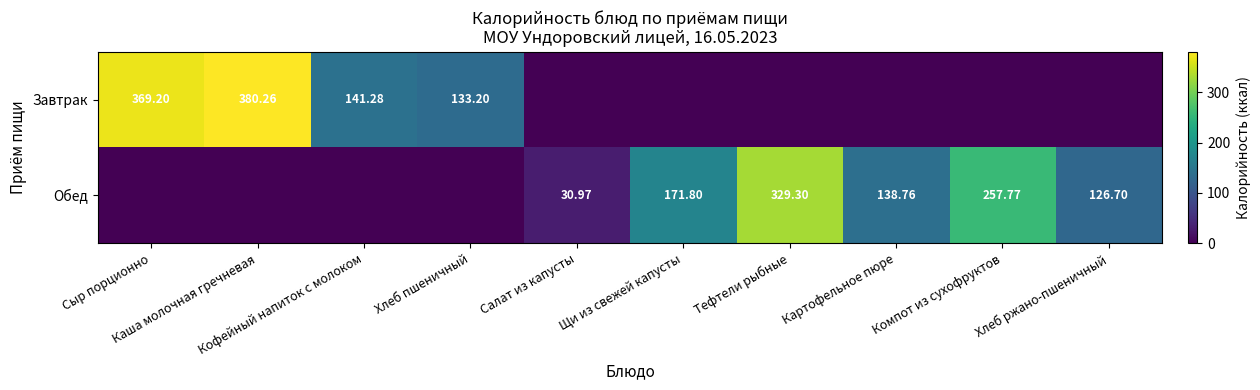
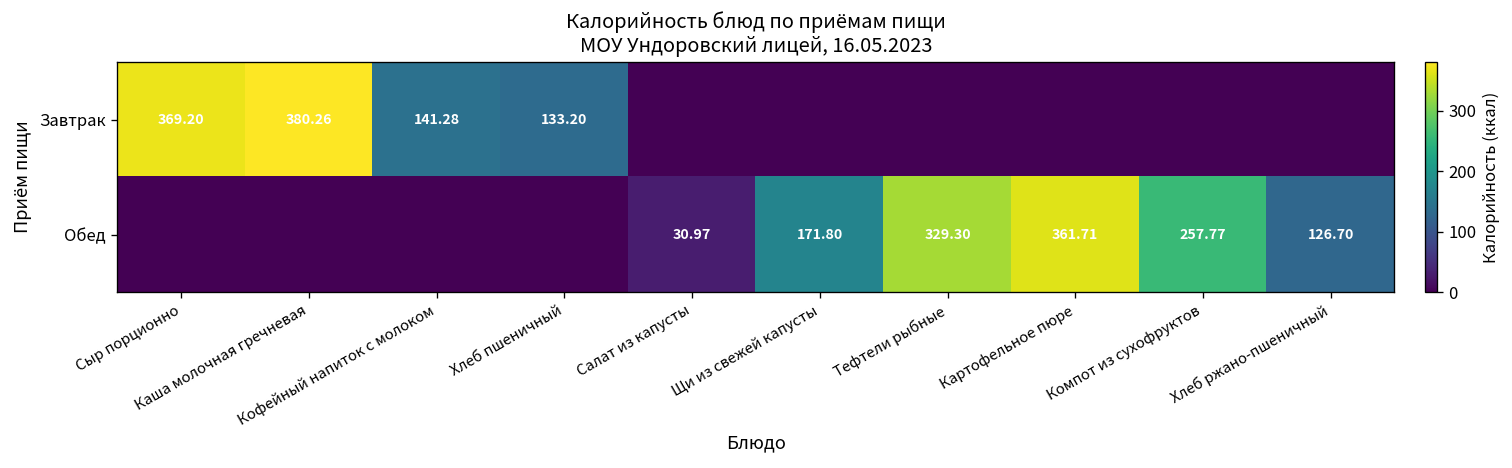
Обед, Картофельное пюре: 138.76 -> 361.71
